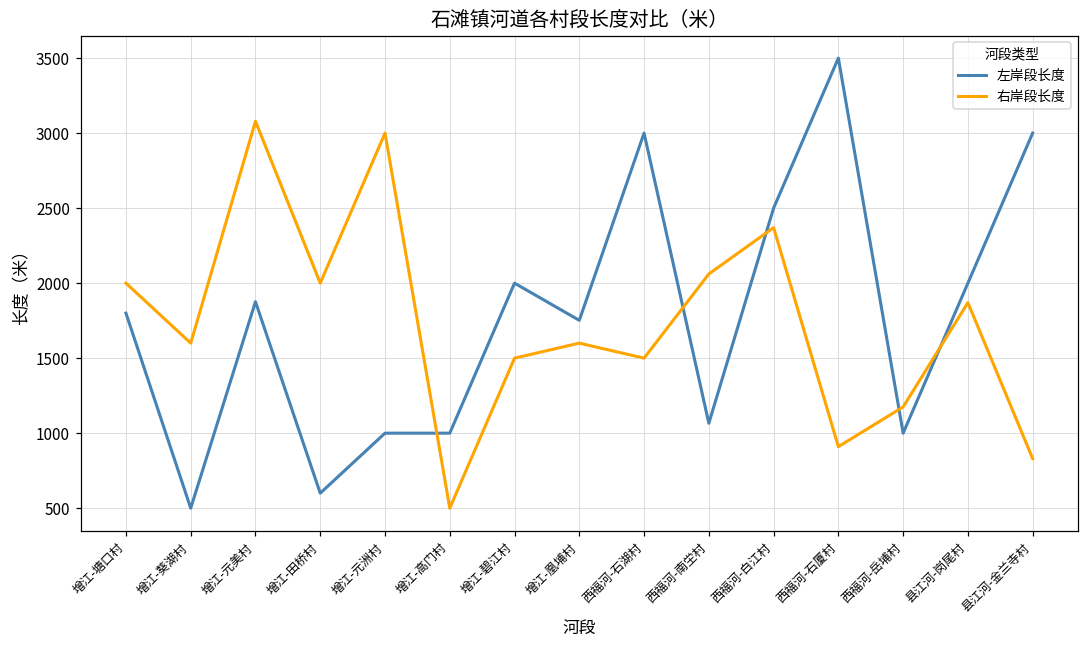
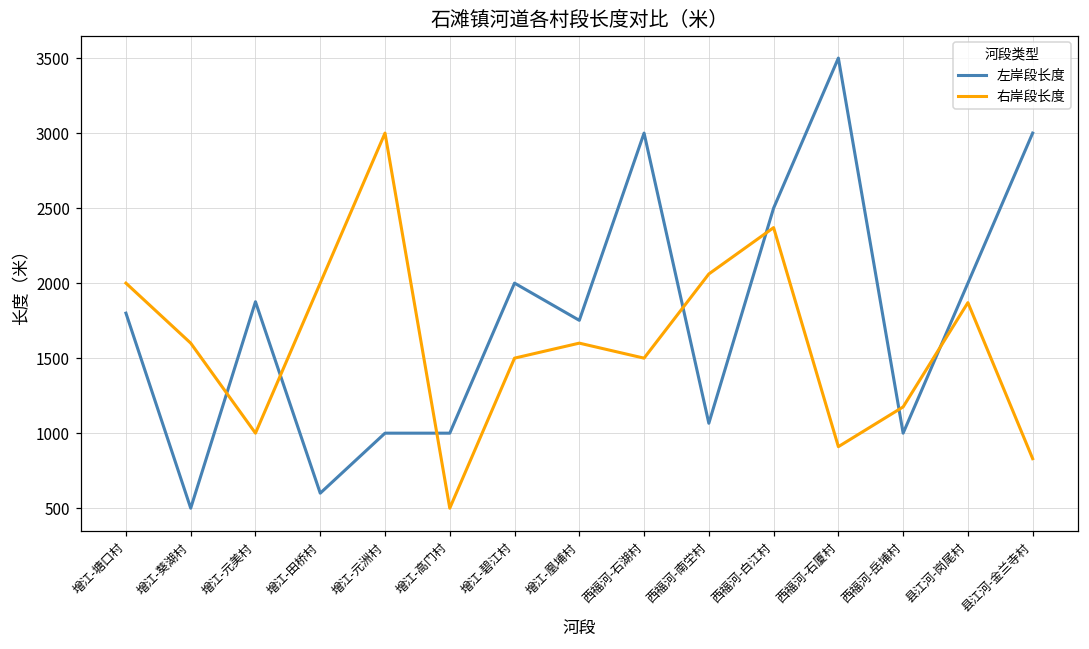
右岸段长度, 增江-元美村: 3080 -> 1000
